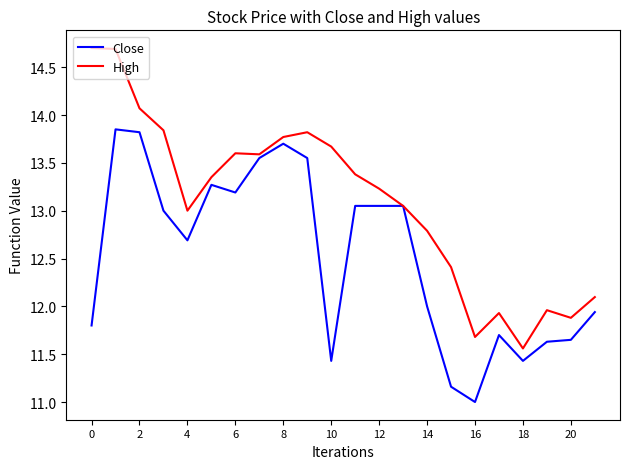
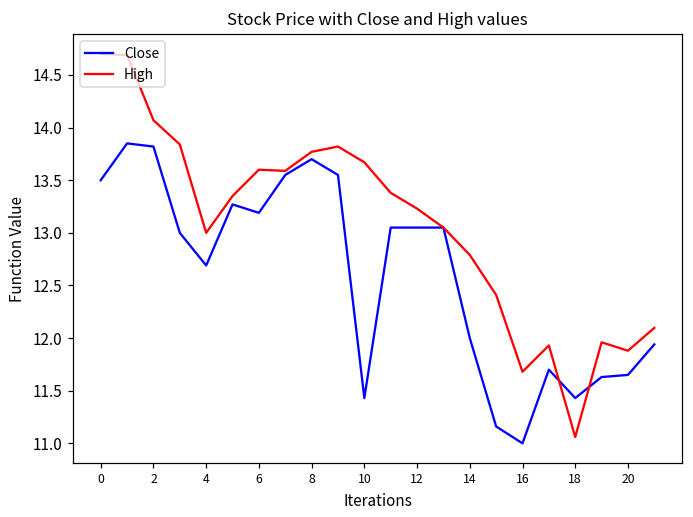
Close, 0: 11.8 -> 13.5
High, 18: 11.6 -> 11.1
